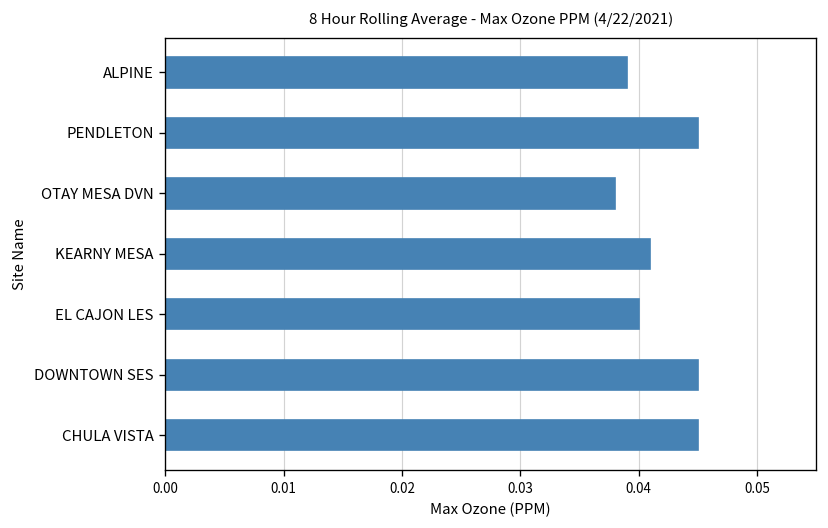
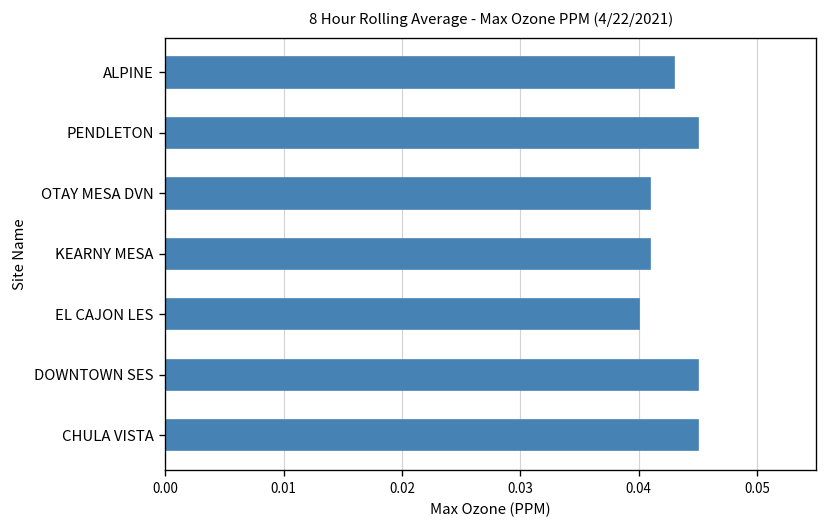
ALPINE: 0.039 -> 0.043
OTAY MESA DVN: 0.038 -> 0.041
